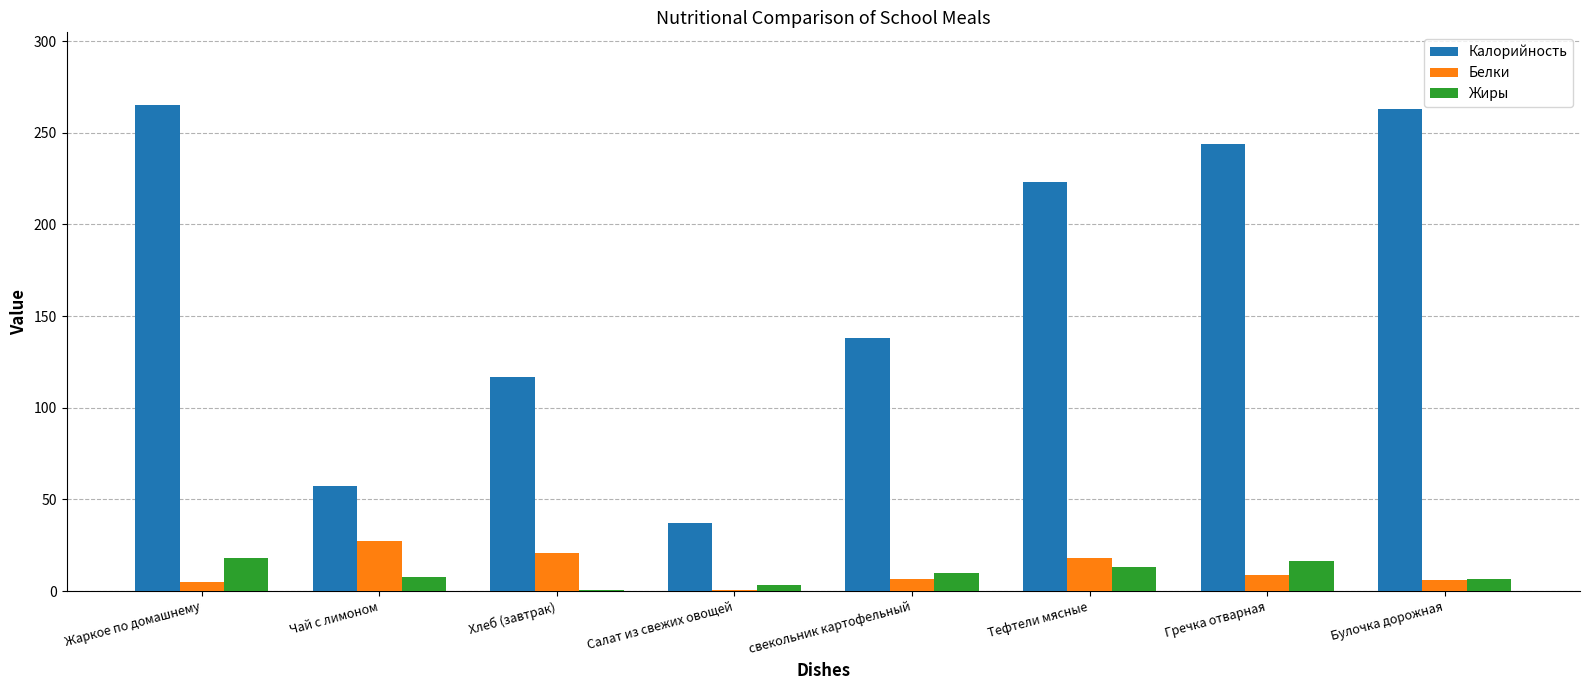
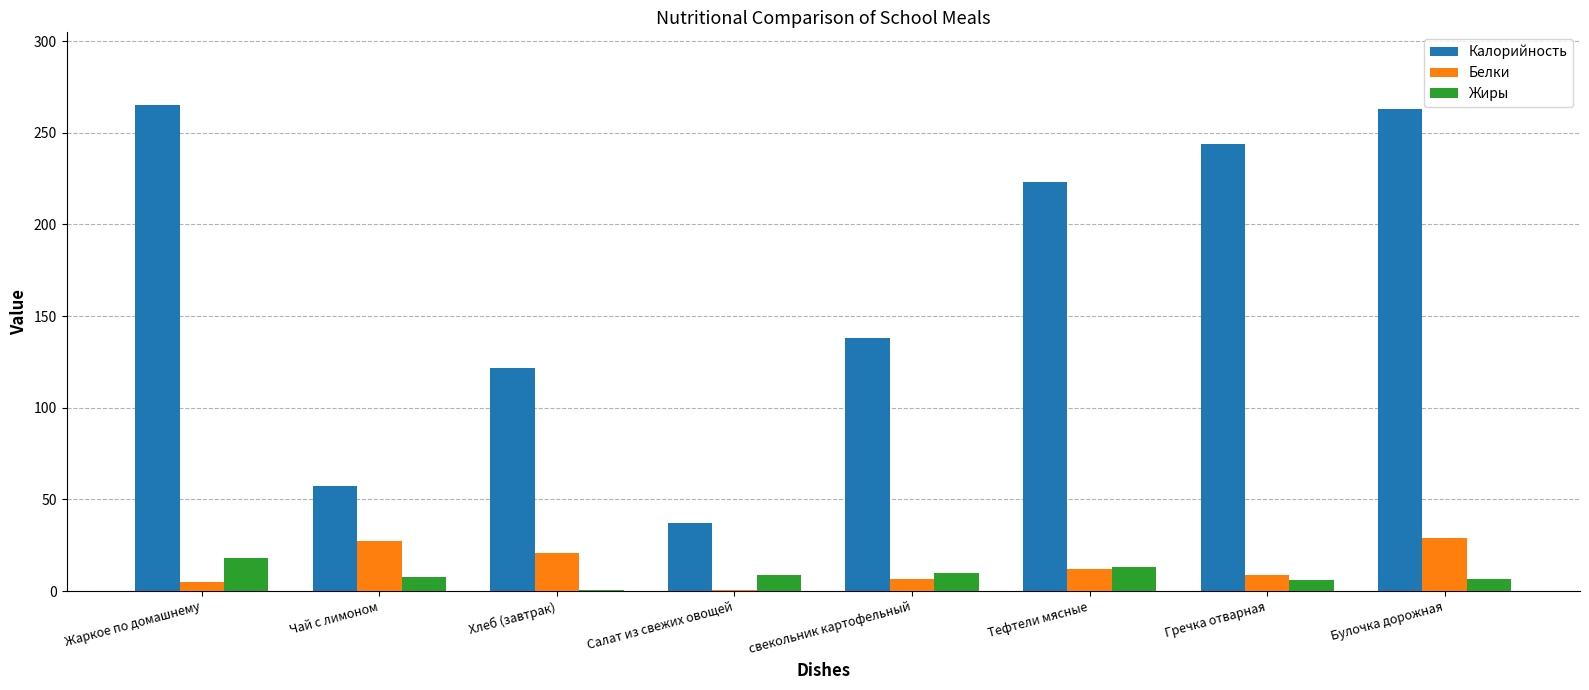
Калорийность, Хлеб (завтрак): 117 -> 122
Жиры, Салат из свежих овощей: 3 -> 9
Белки, Тефтели мясные: 18 -> 12
Жиры, Гречка отварная: 16 -> 6
Белки, Булочка дорожная: 6 -> 29
